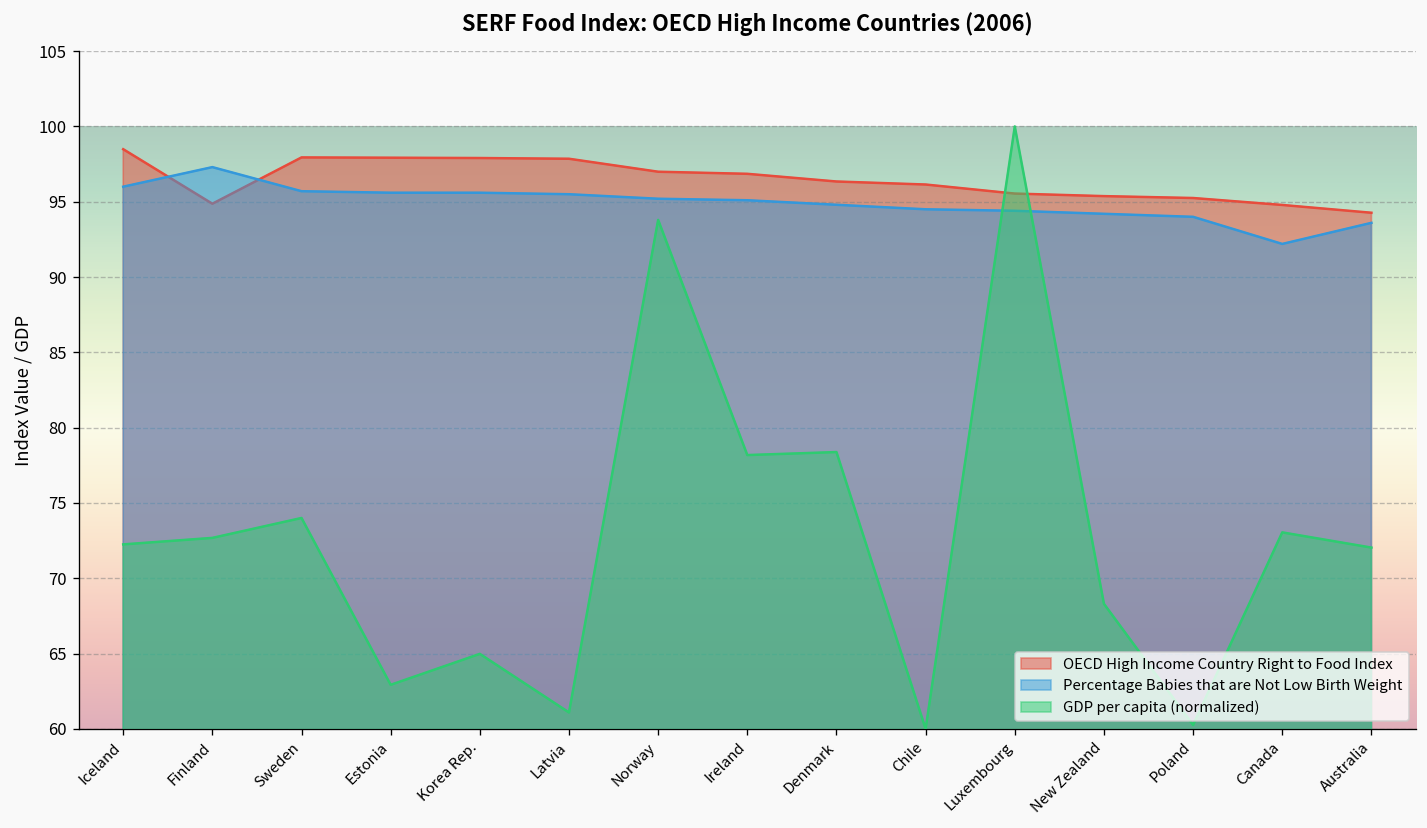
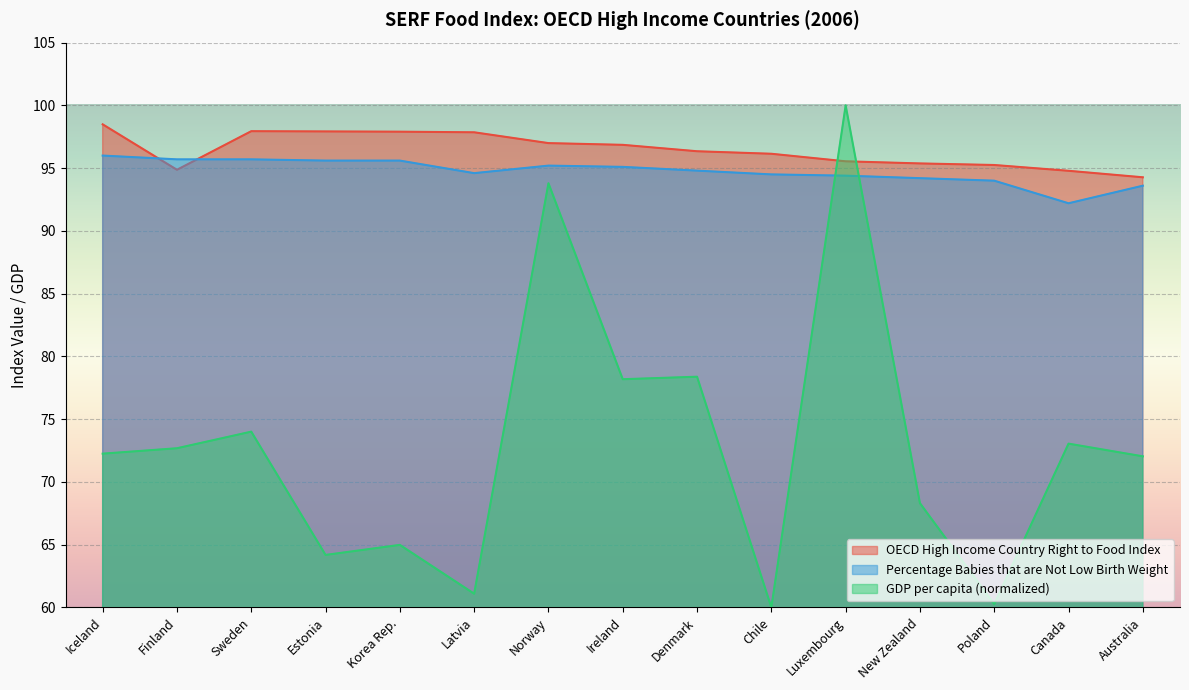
Percentage Babies that are Not Low Birth Weight, Finland: 97.3 -> 95.7
GDP per capita (normalized), Estonia: 62.9 -> 64.2
Percentage Babies that are Not Low Birth Weight, Latvia: 95.5 -> 94.6
